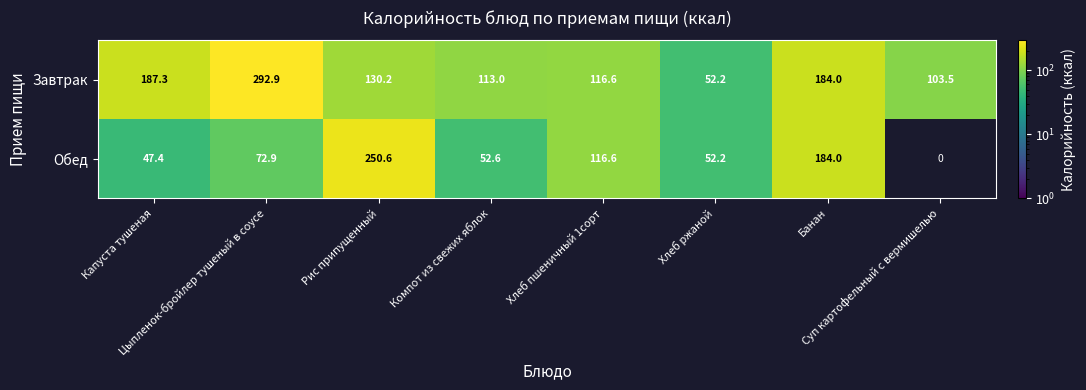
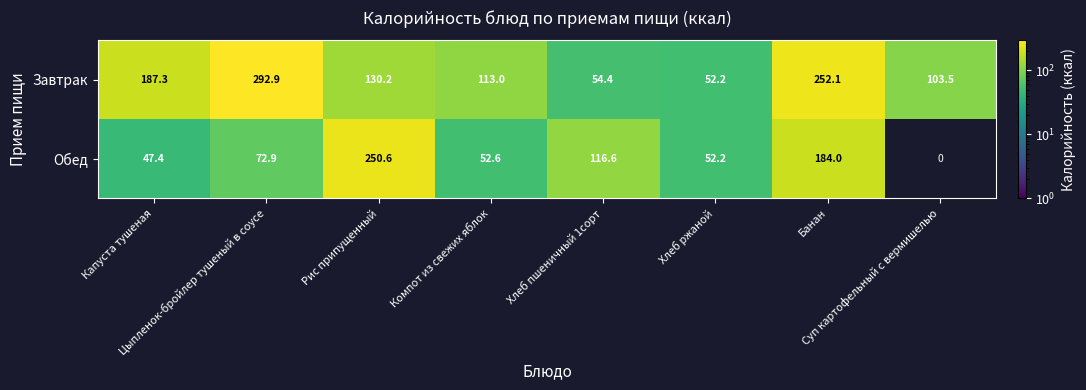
Завтрак, Хлеб пшеничный 1сорт: 116.6 -> 54.4
Завтрак, Банан: 184.0 -> 252.1
